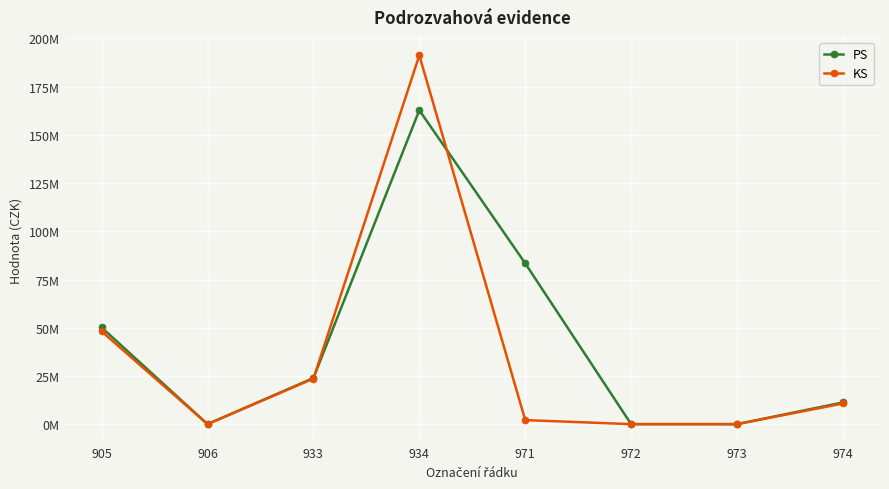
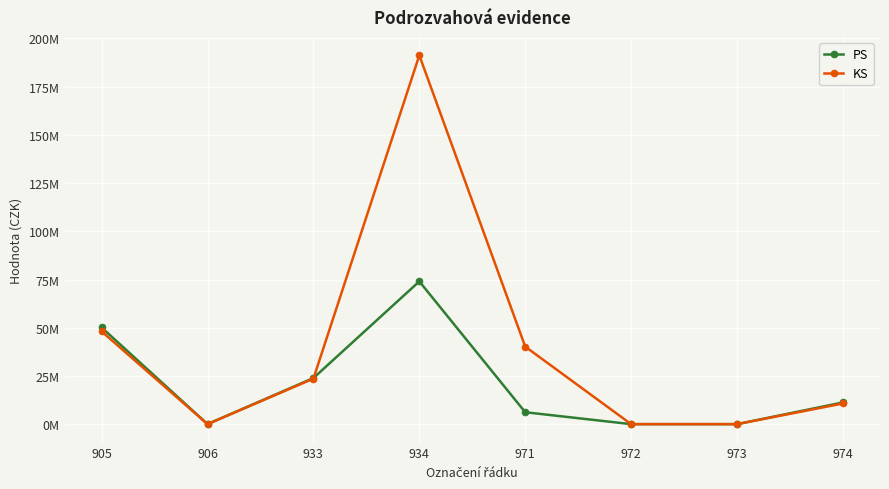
PS, 934: 163000000 -> 74000000
PS, 971: 83000000 -> 6000000
KS, 971: 2000000 -> 40000000
